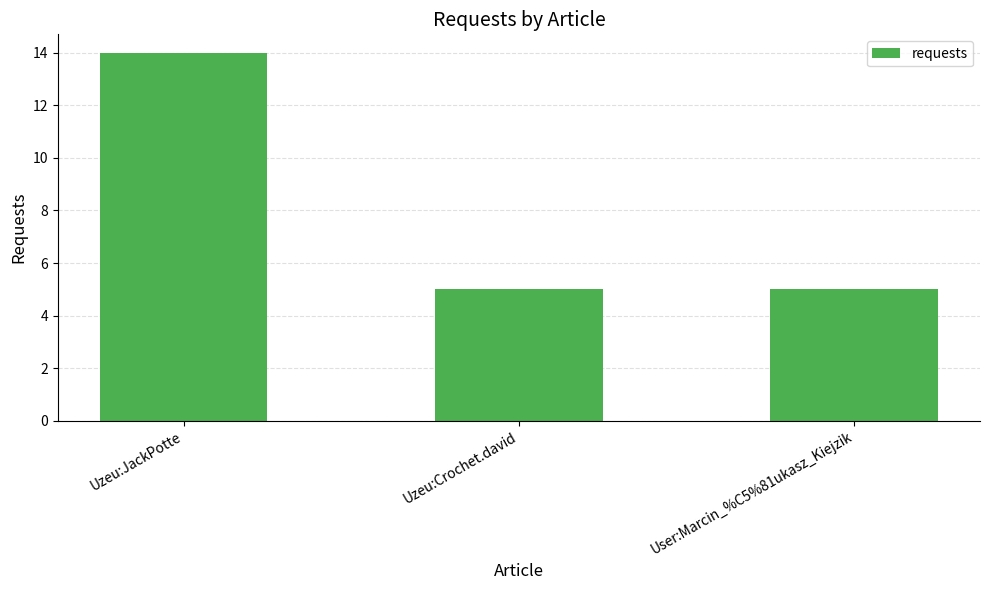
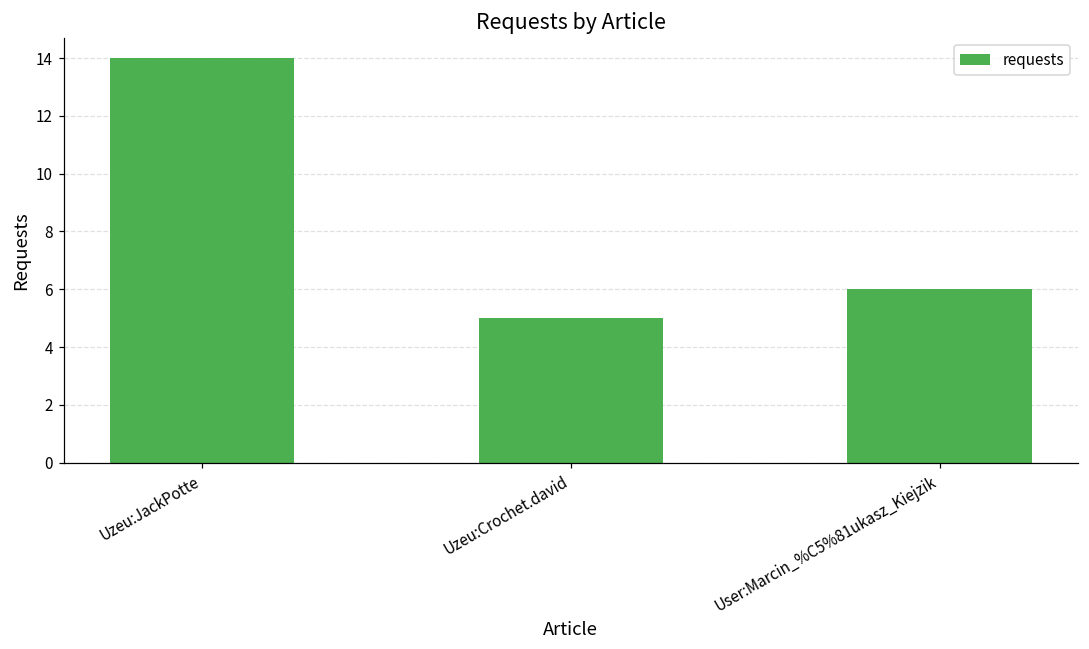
User:Marcin_%C5%81ukasz_Kiejzik: 5 -> 6
